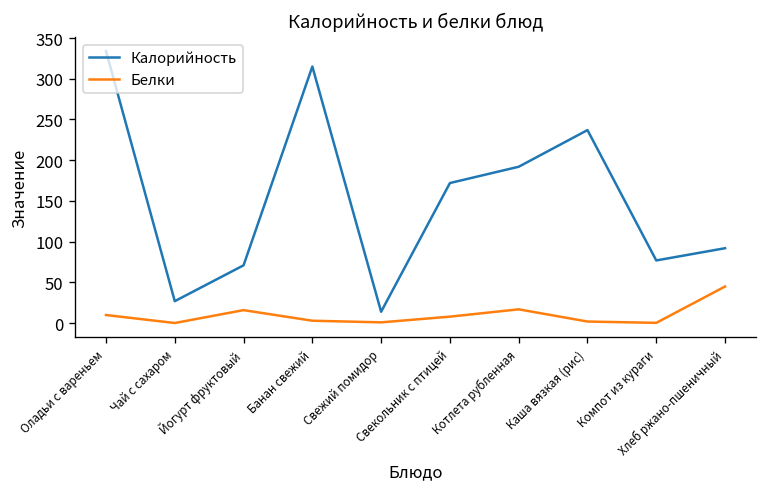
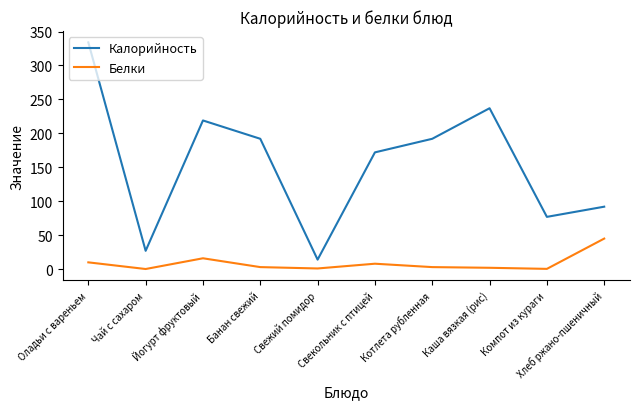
Калорийность, Йогурт фруктовый: 70 -> 220
Калорийность, Банан свежий: 320 -> 190
Белки, Котлета рубленная: 20 -> 0
